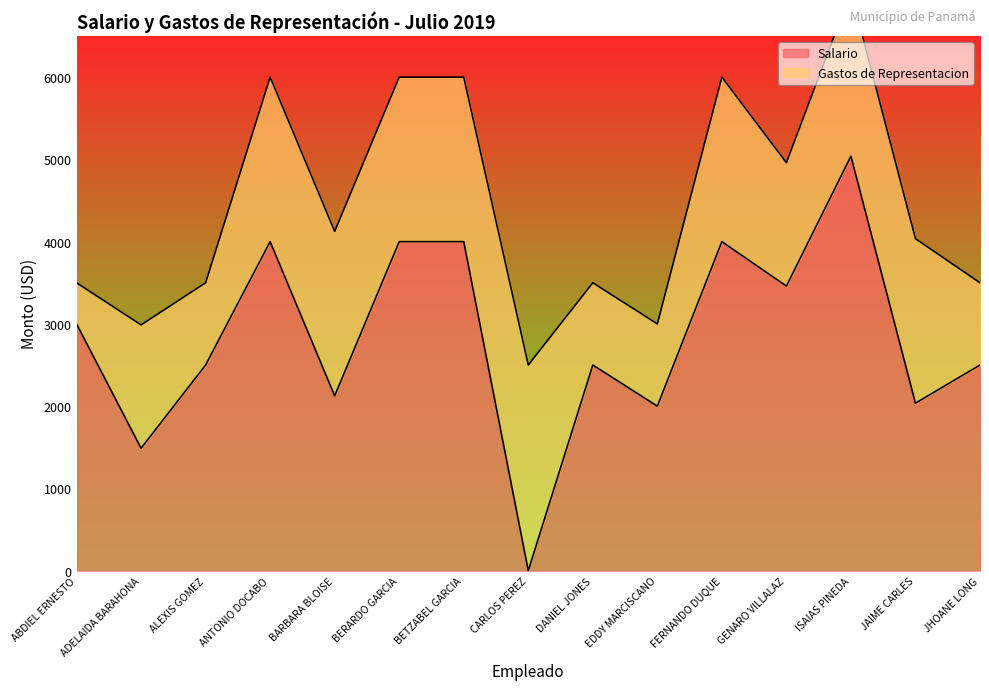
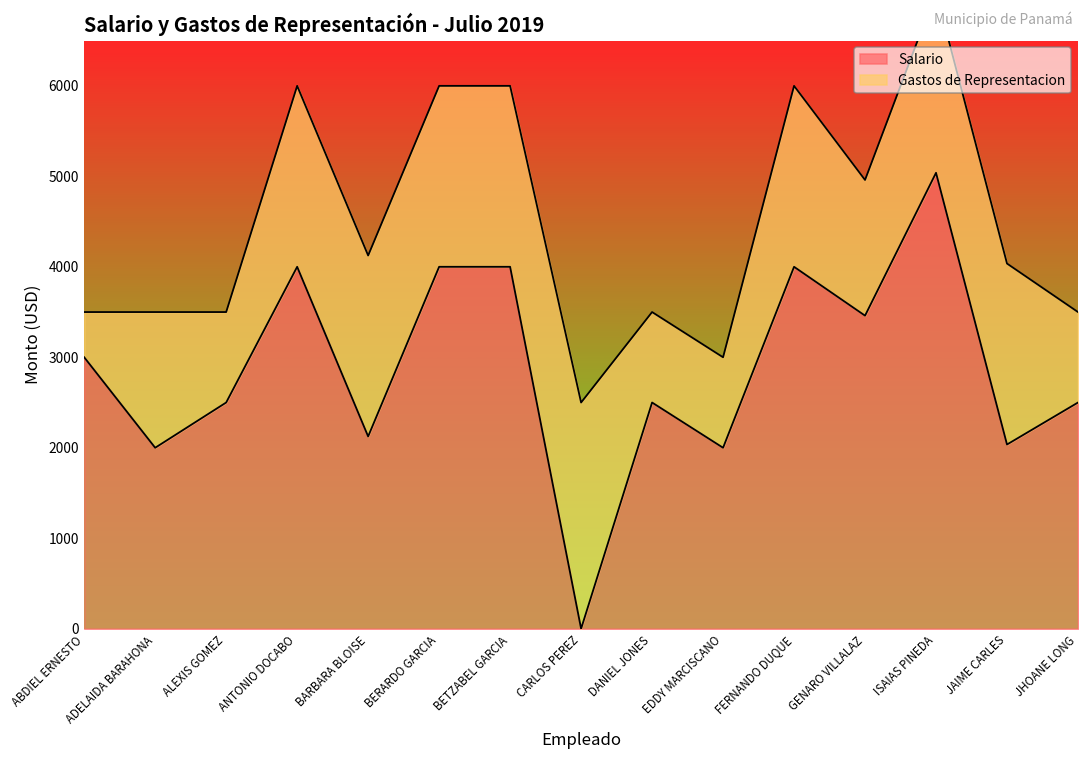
Salario, ADELAIDA BARAHONA: 1500 -> 2000
